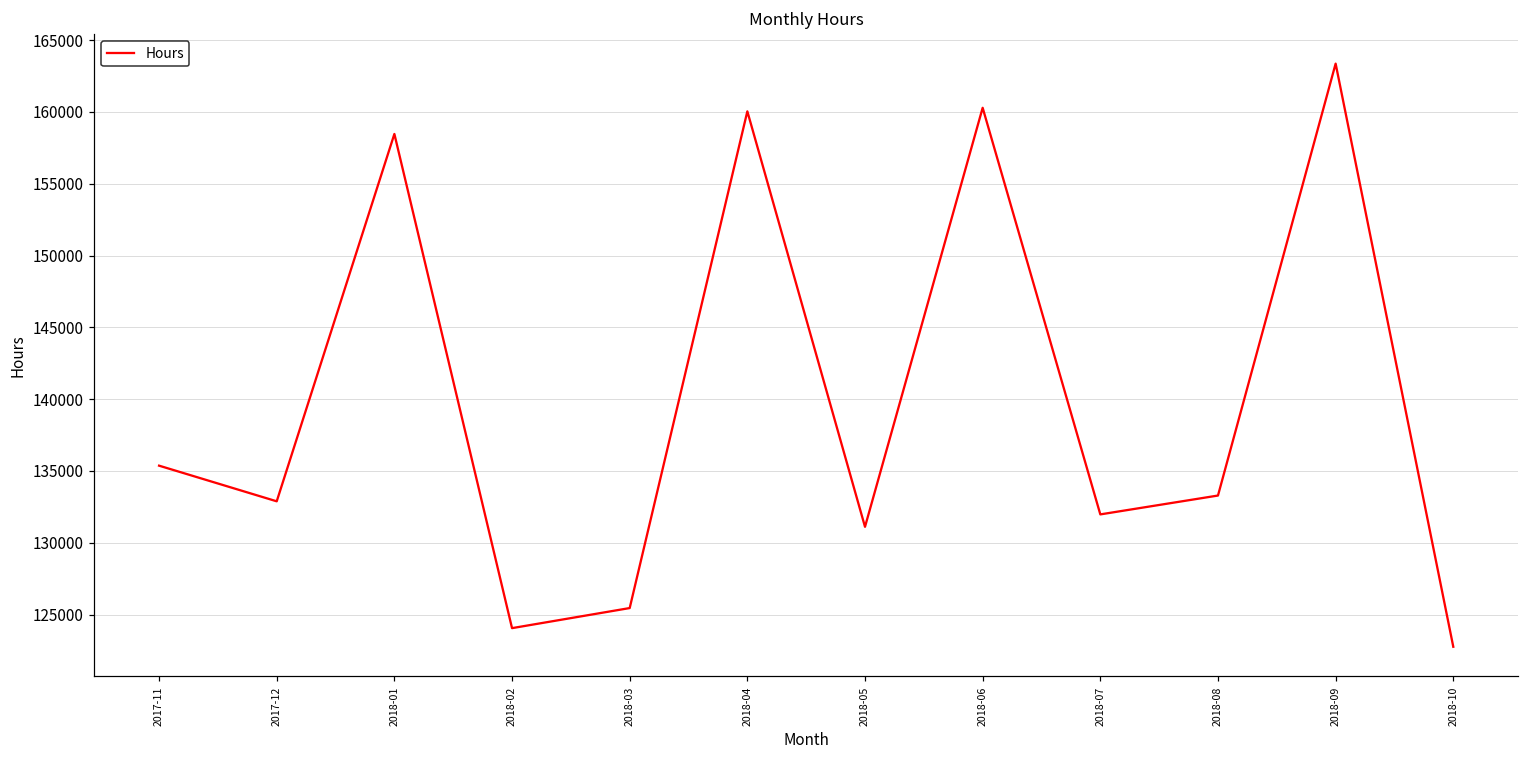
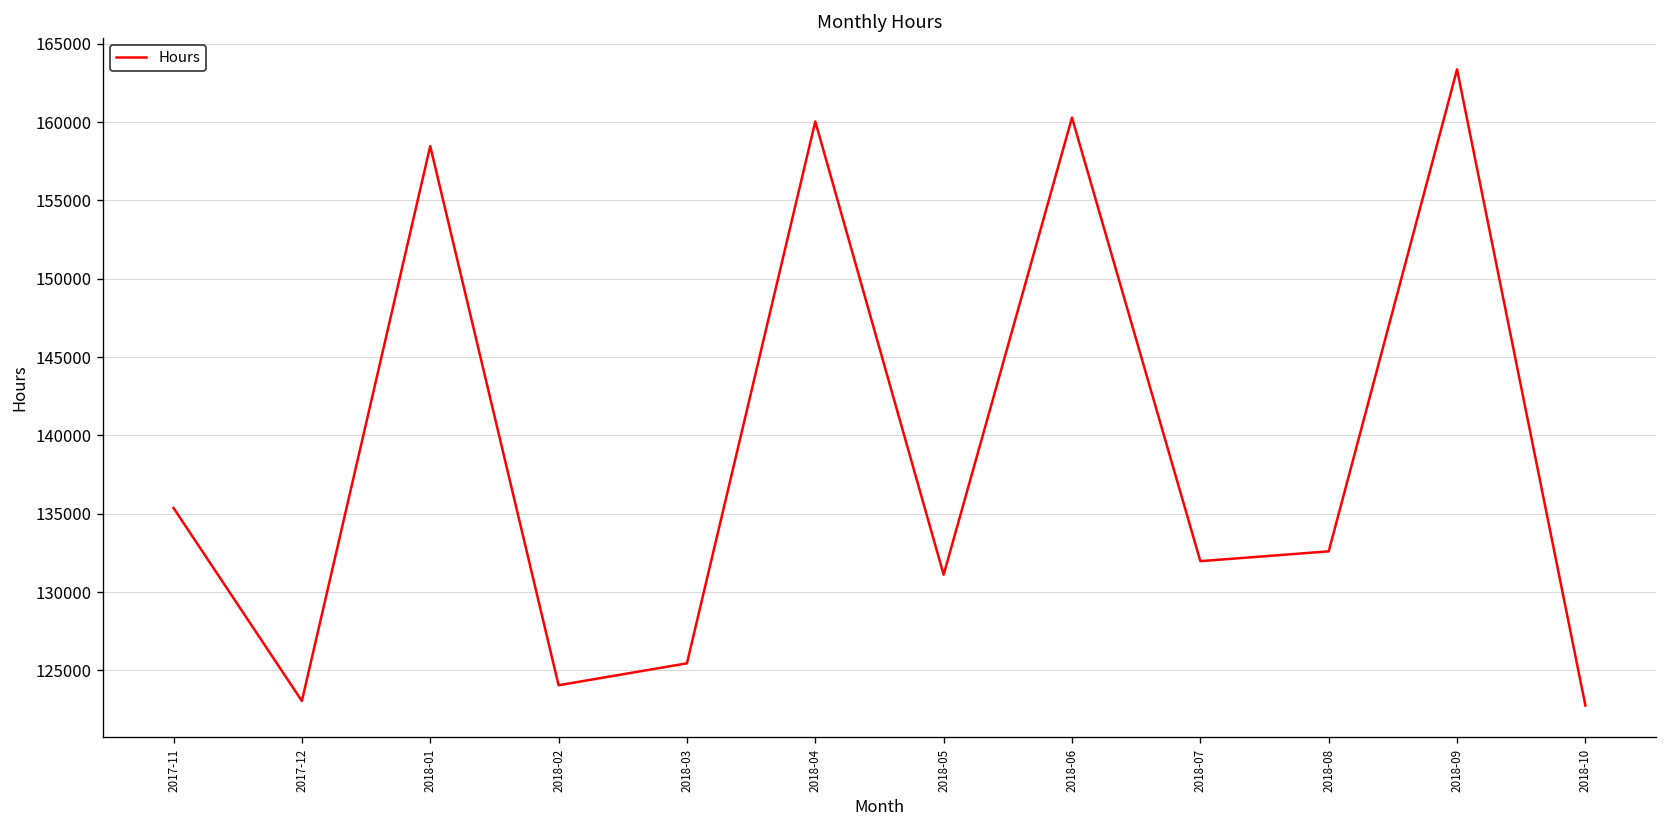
2017-12: 132900 -> 123100
2018-08: 133300 -> 132600
